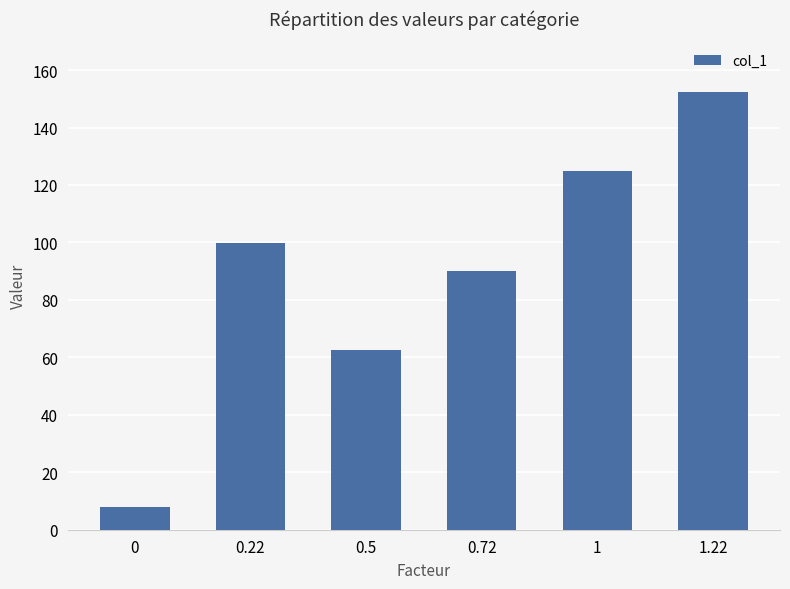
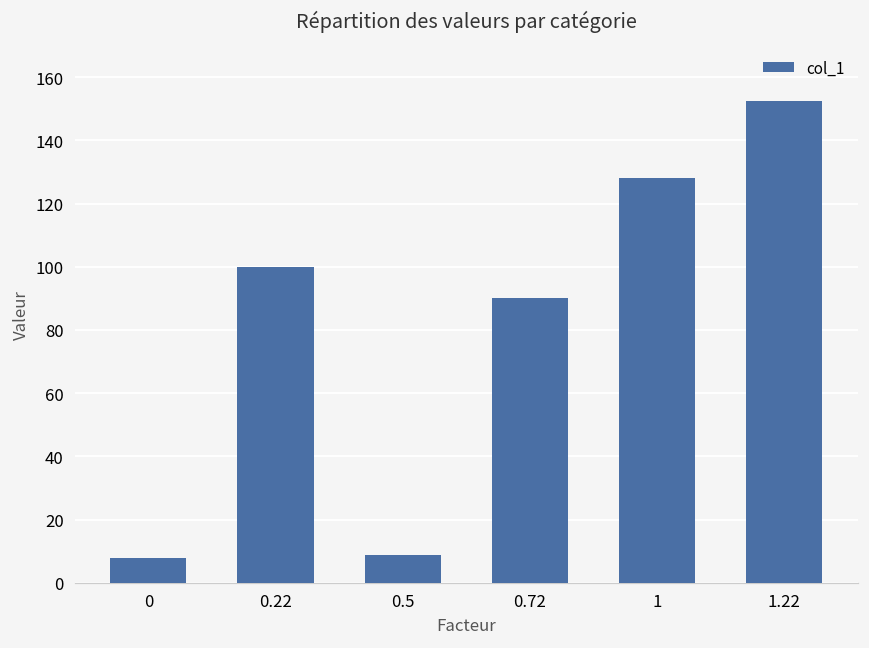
0.5: 63 -> 9
1: 125 -> 128
